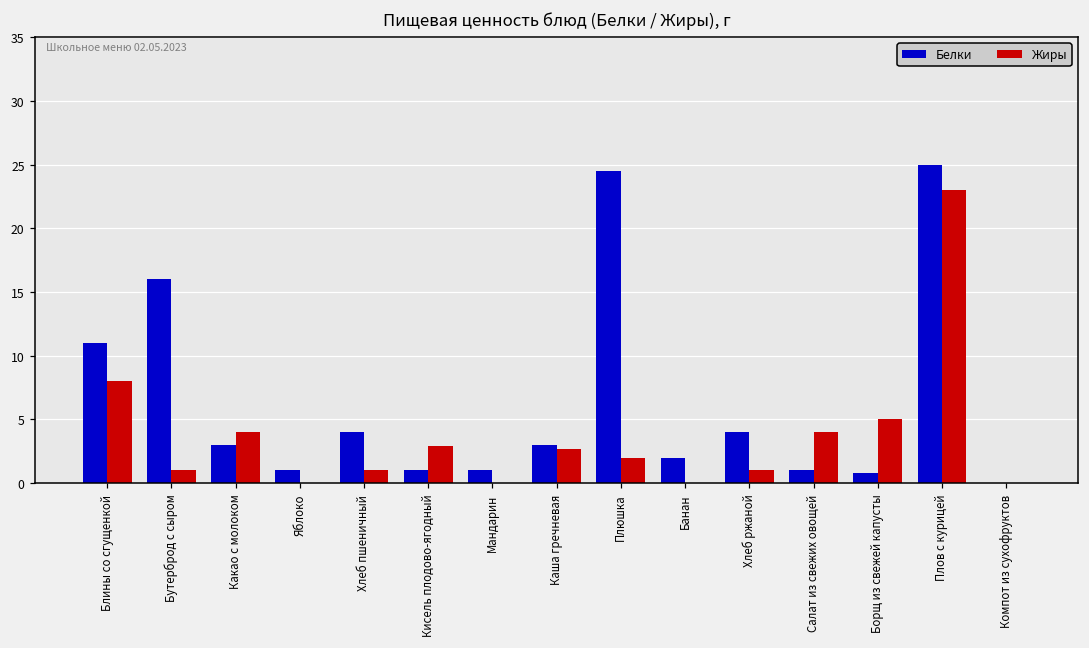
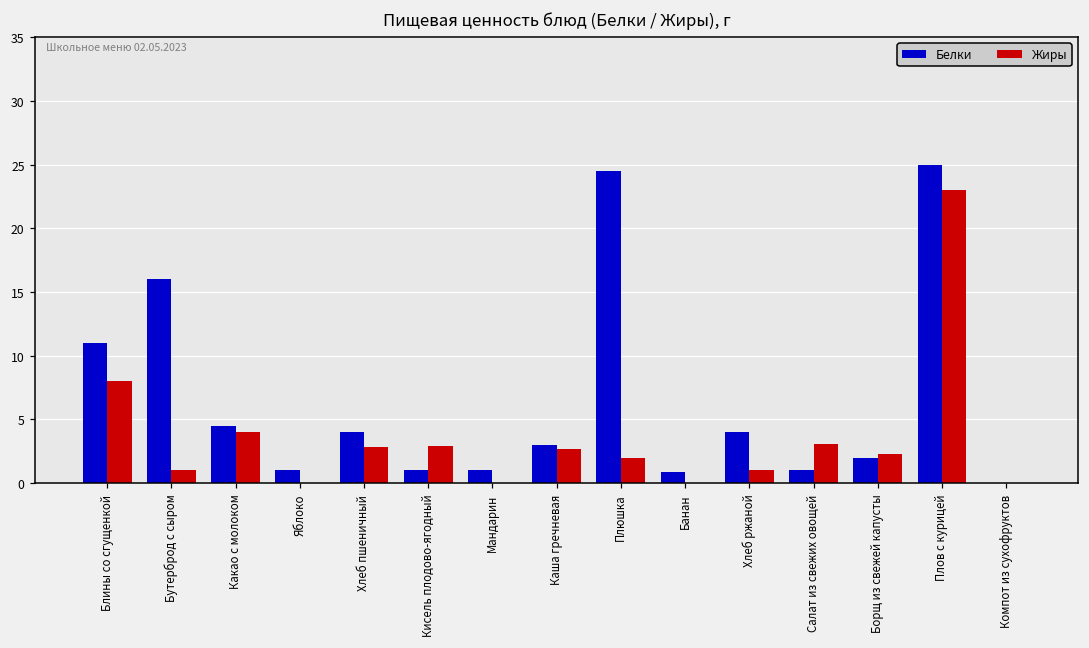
Белки, Какао с молоком: 3.0 -> 4.5
Жиры, Хлеб пшеничный: 1.0 -> 2.8
Белки, Банан: 2.0 -> 0.9
Жиры, Салат из свежих овощей: 4.0 -> 3.1
Белки, Борщ из свежей капусты: 0.8 -> 2.0
Жиры, Борщ из свежей капусты: 5.0 -> 2.3
